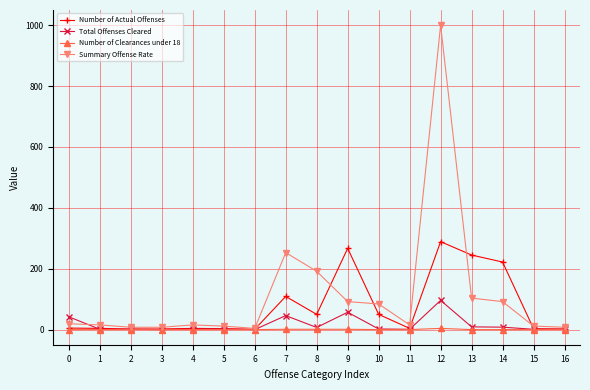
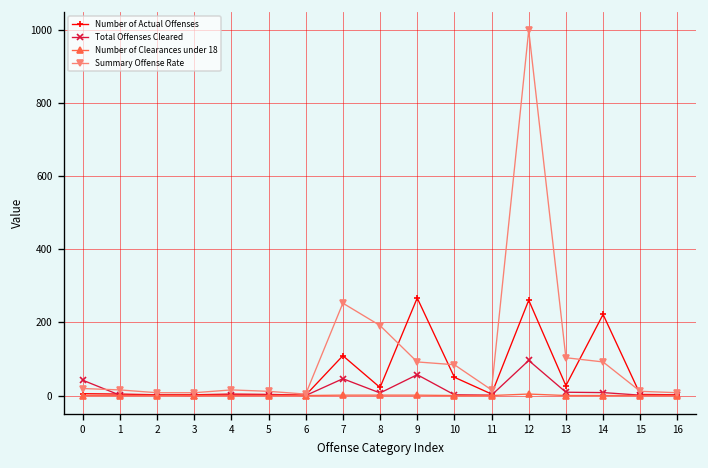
Number of Actual Offenses, 8: 50 -> 20
Number of Actual Offenses, 12: 290 -> 260
Number of Actual Offenses, 13: 250 -> 30
